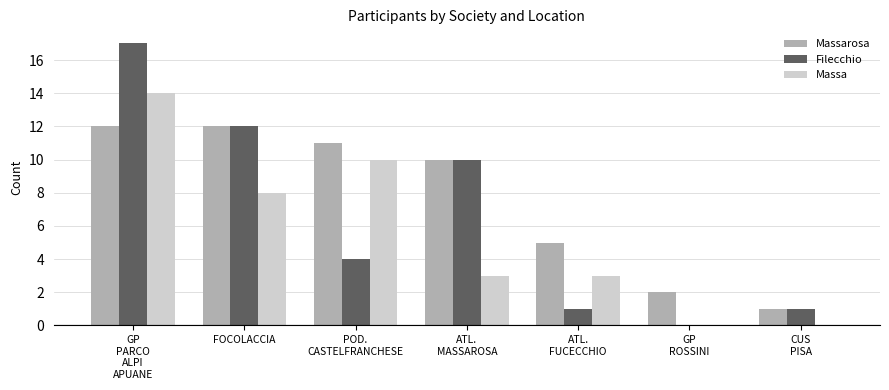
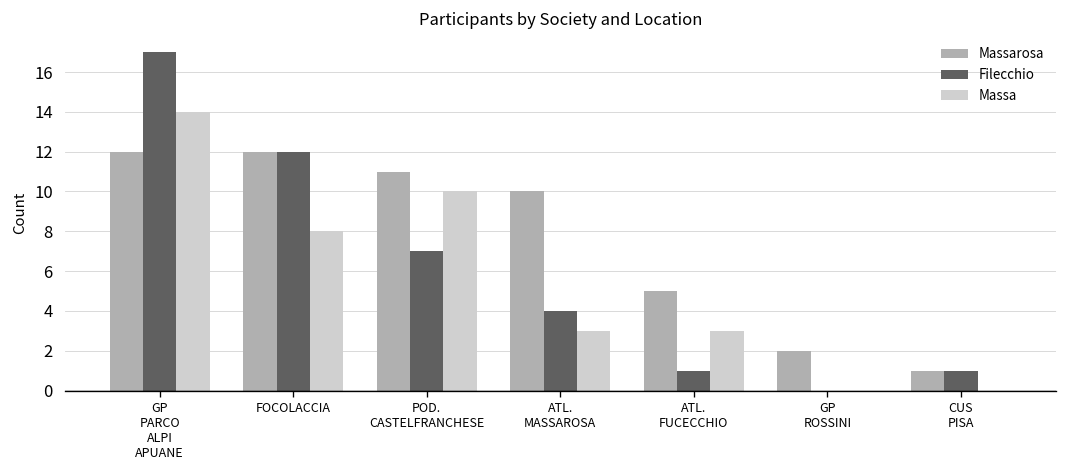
Filecchio, POD. CASTELFRANCHESE: 4 -> 7
Filecchio, ATL. MASSAROSA: 10 -> 4
